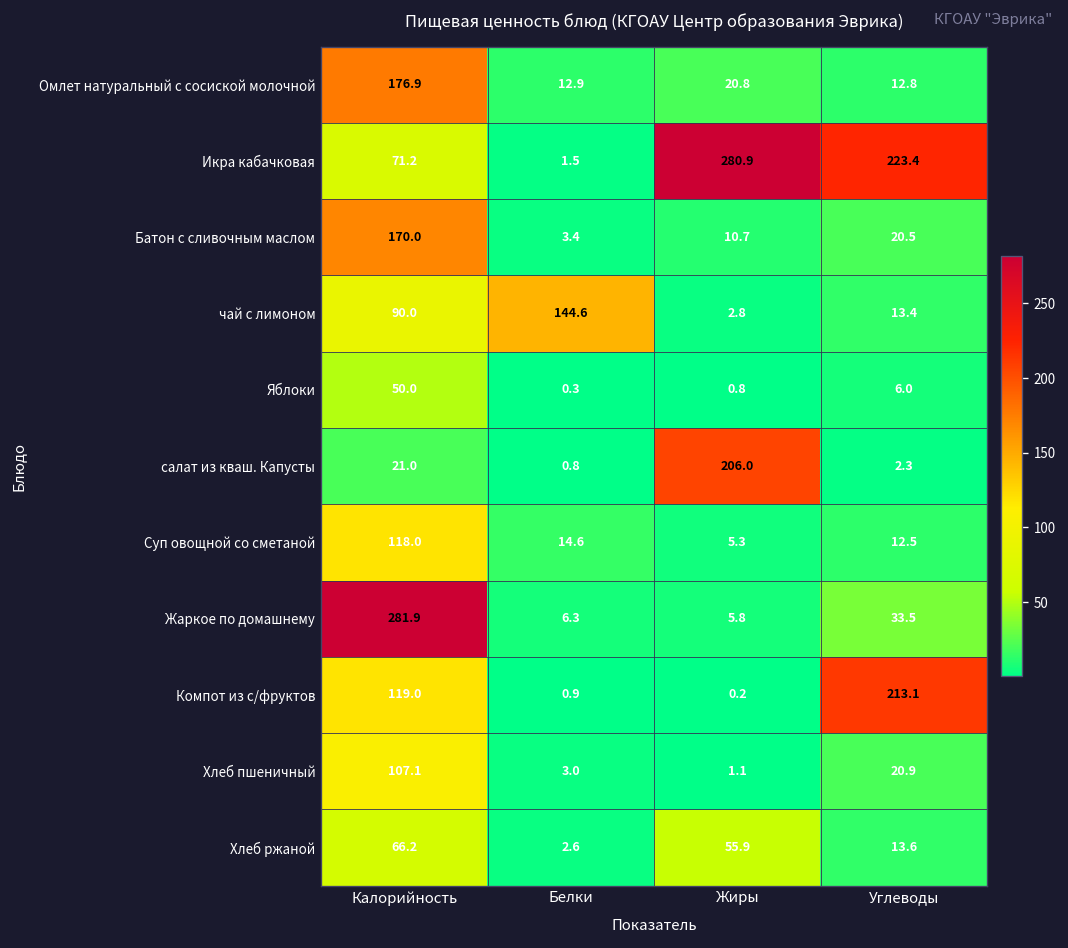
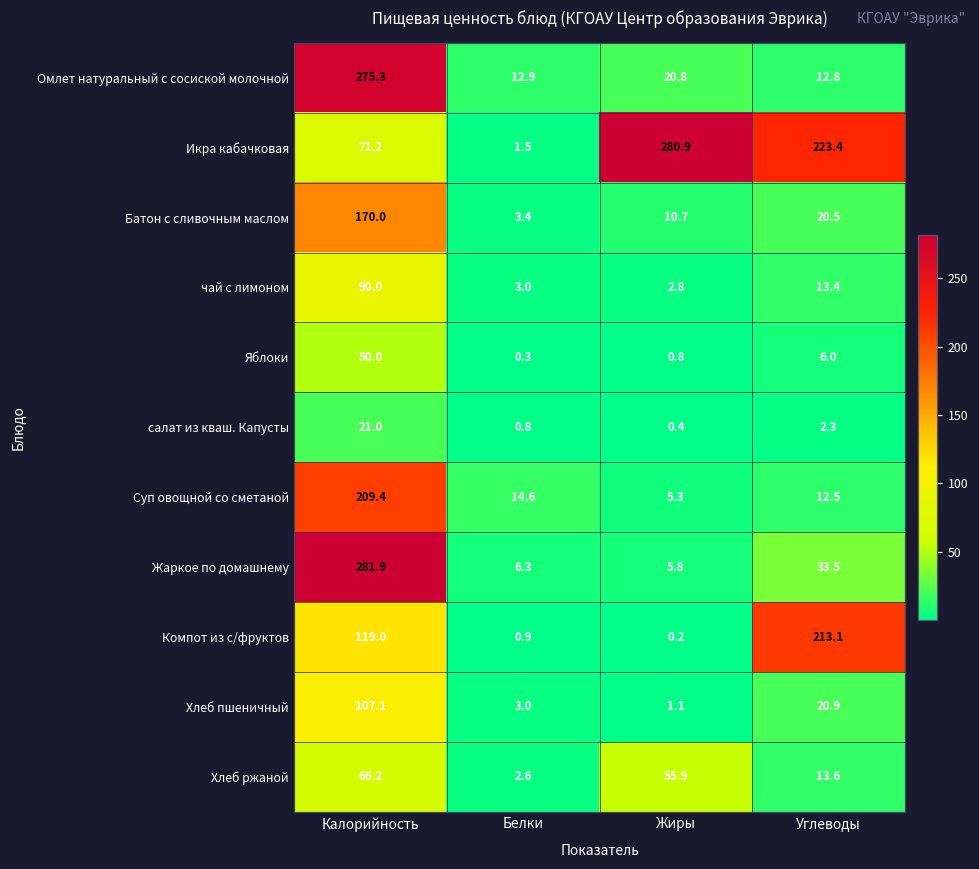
Омлет натуральный с сосиской молочной, Калорийность: 176.9 -> 275.3
чай с лимоном, Белки: 144.6 -> 3.0
салат из кваш. Капусты, Жиры: 206.0 -> 0.4
Суп овощной со сметаной, Калорийность: 118.0 -> 209.4
